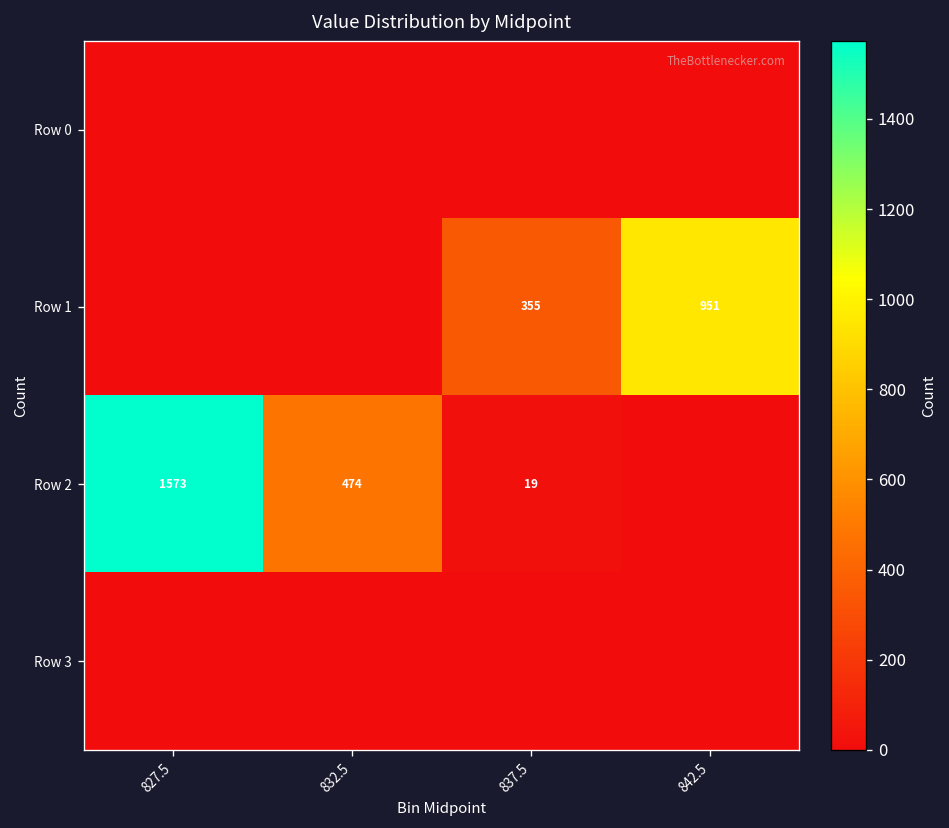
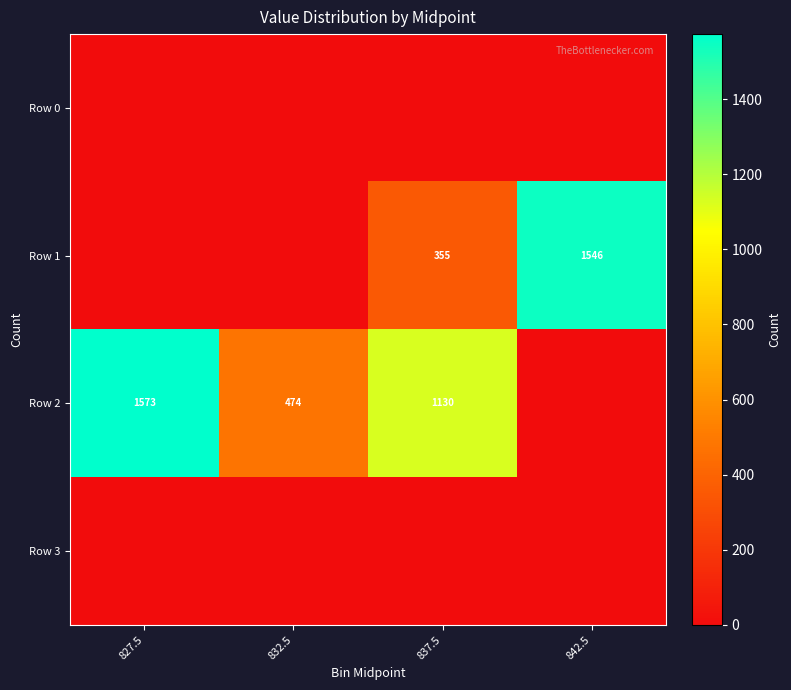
Row 1, 842.5: 951 -> 1546
Row 2, 837.5: 19 -> 1130
